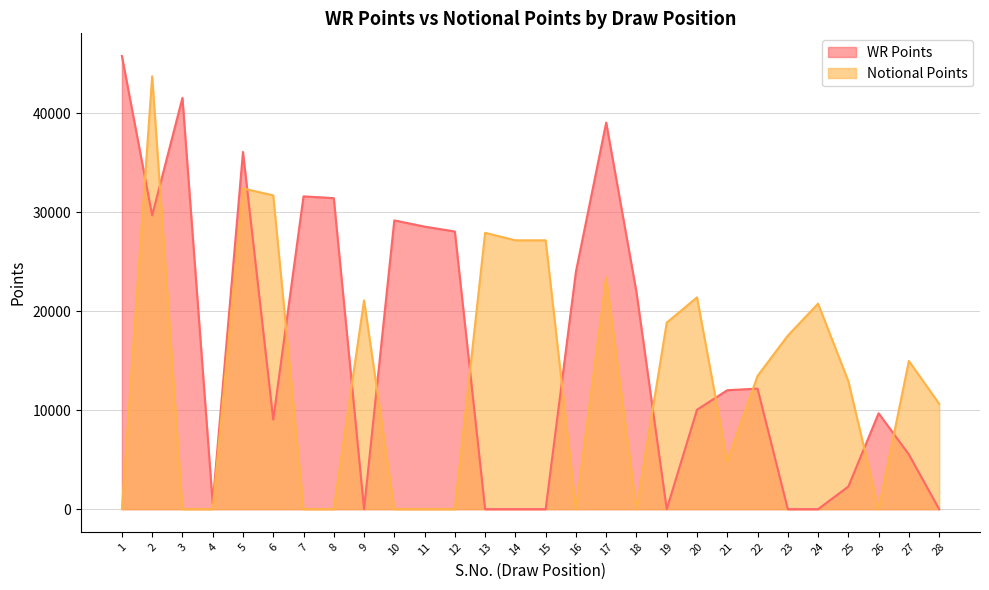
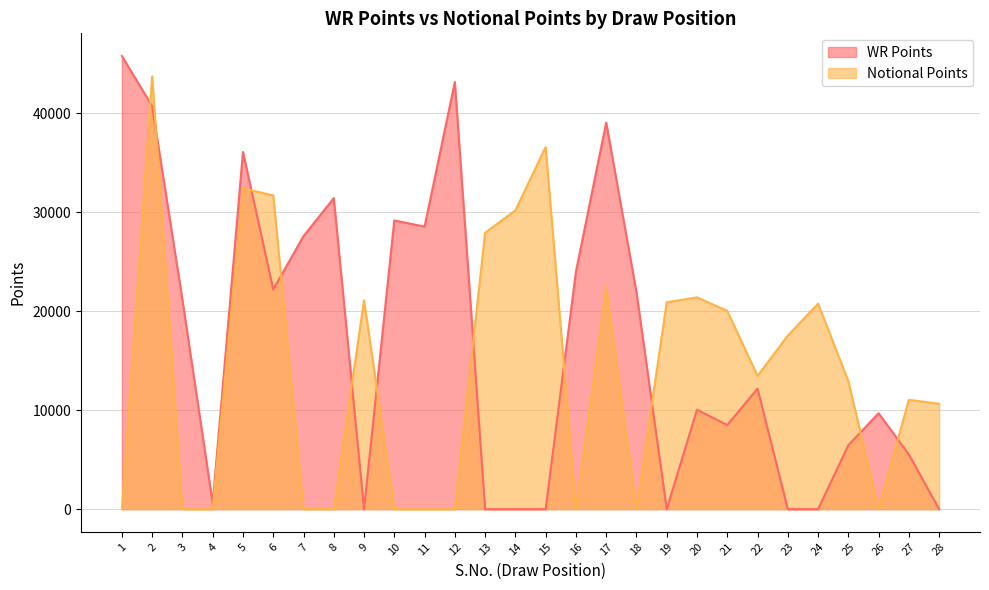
WR Points, 2: 30000 -> 41000
WR Points, 3: 42000 -> 21000
WR Points, 6: 9000 -> 22000
WR Points, 7: 32000 -> 28000
WR Points, 12: 28000 -> 43000
Notional Points, 14: 27000 -> 30000
Notional Points, 15: 27000 -> 37000
Notional Points, 17: 23000 -> 22000
Notional Points, 19: 19000 -> 21000
WR Points, 21: 12000 -> 8000
Notional Points, 21: 5000 -> 20000
WR Points, 25: 2000 -> 6000
Notional Points, 27: 15000 -> 11000
